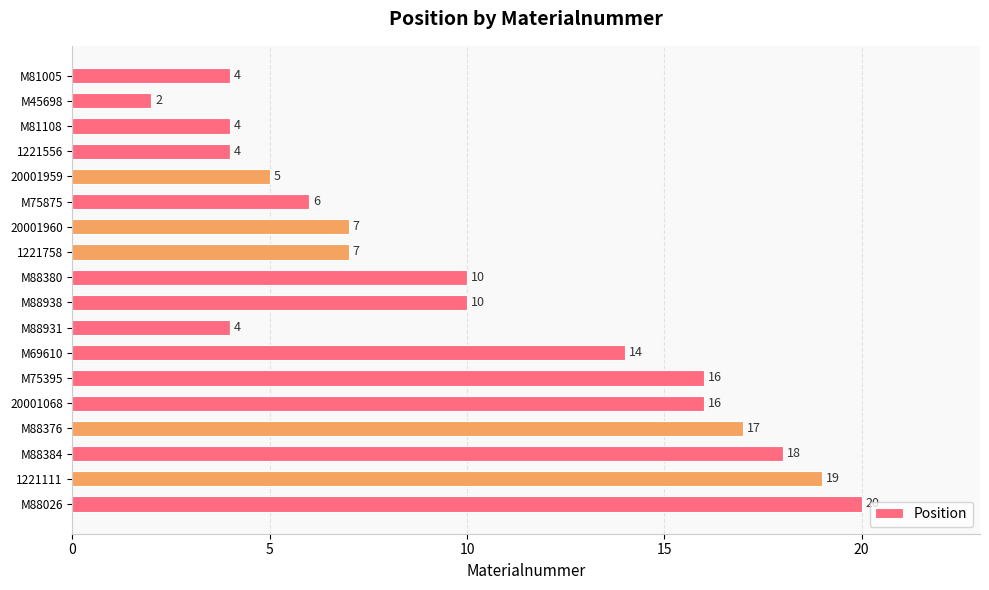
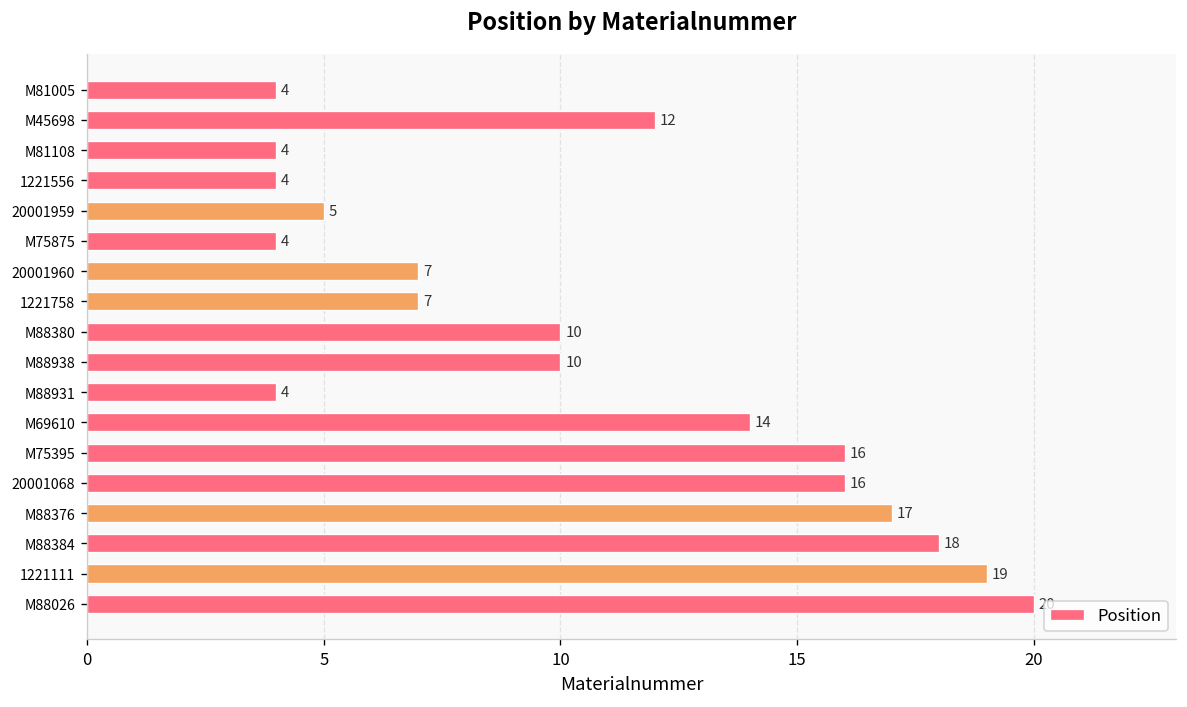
M45698: 2 -> 12
M75875: 6 -> 4
